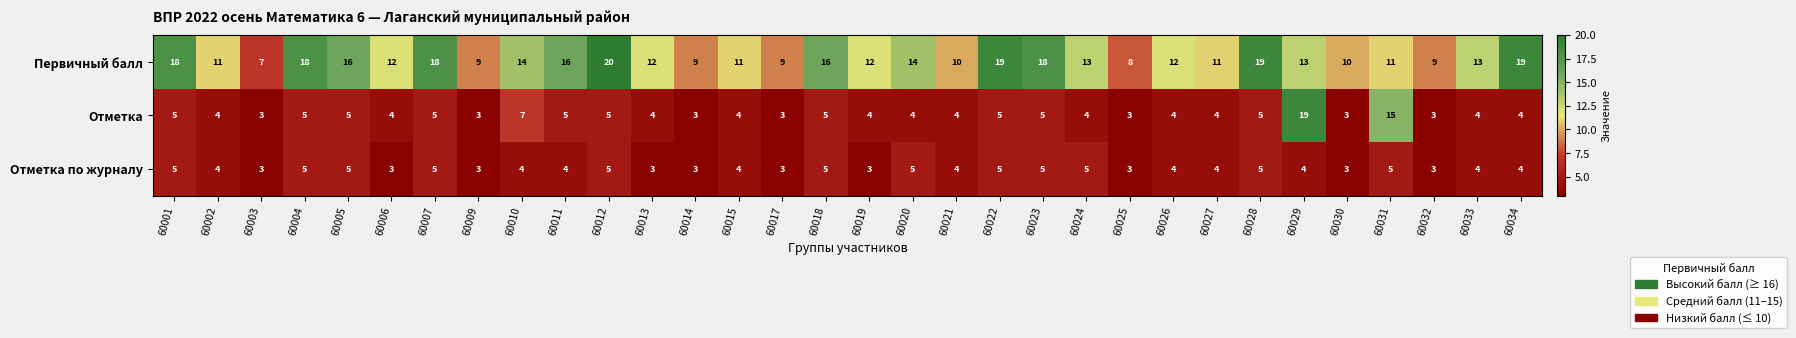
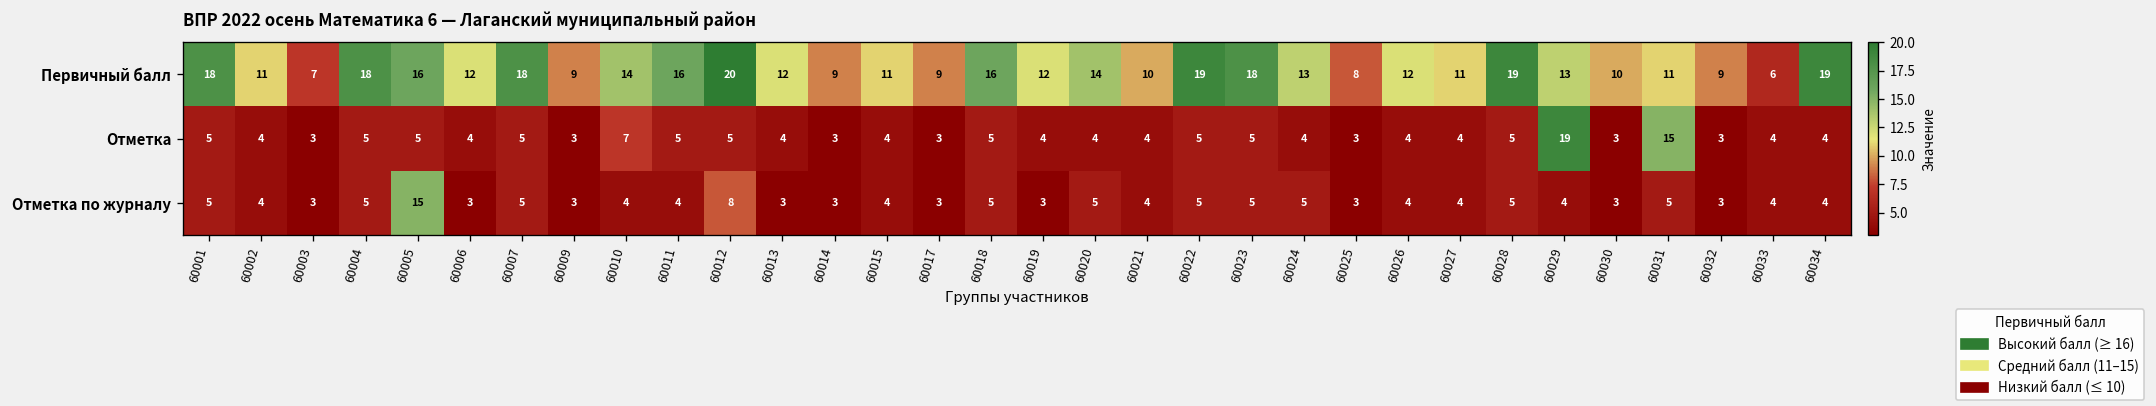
Первичный балл, 60033: 13 -> 6
Отметка по журналу, 60005: 5 -> 15
Отметка по журналу, 60012: 5 -> 8
